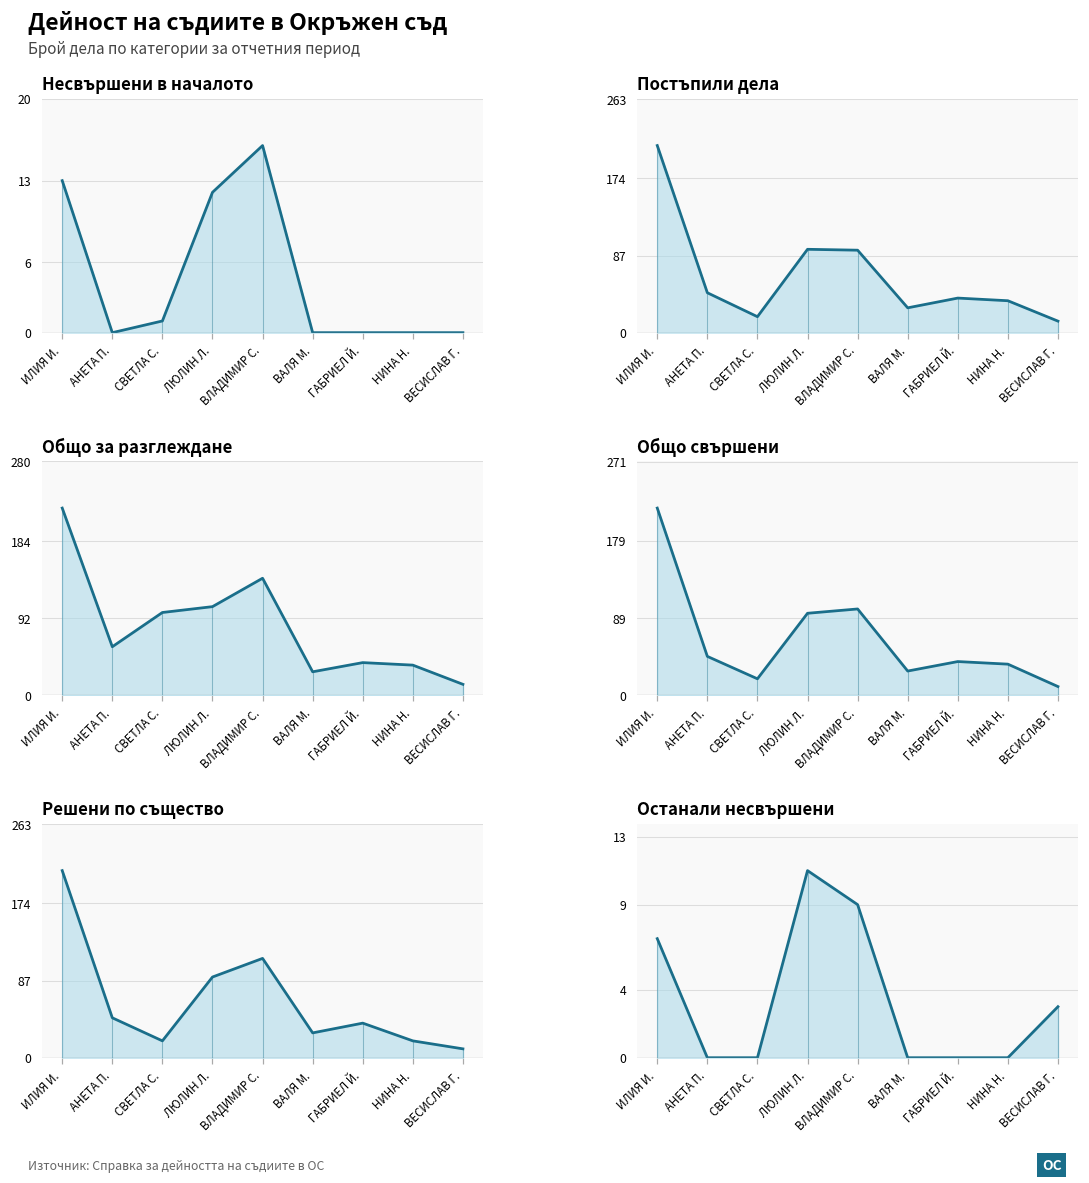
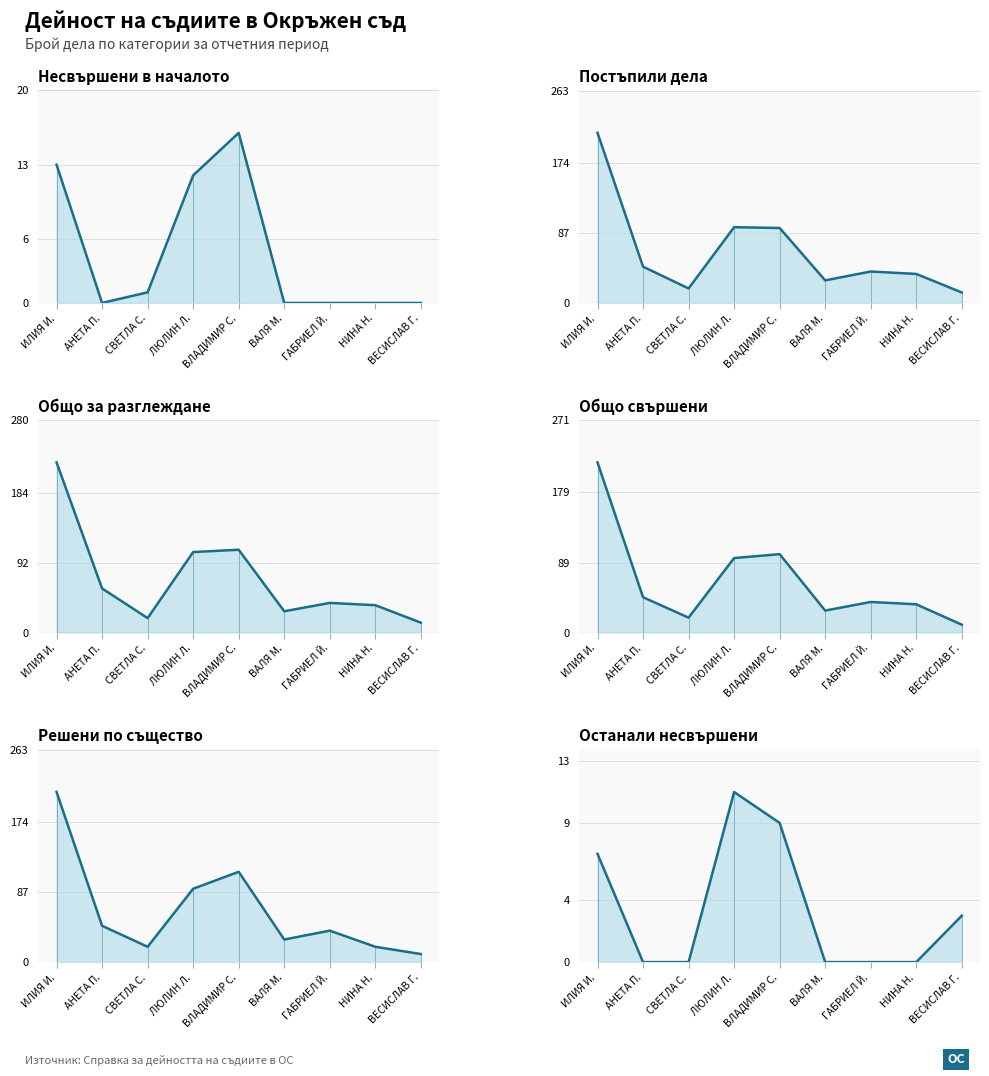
Общо за разглеждане, СВЕТЛА С.: 100 -> 20
Общо за разглеждане, ВЛАДИМИР С.: 140 -> 110
